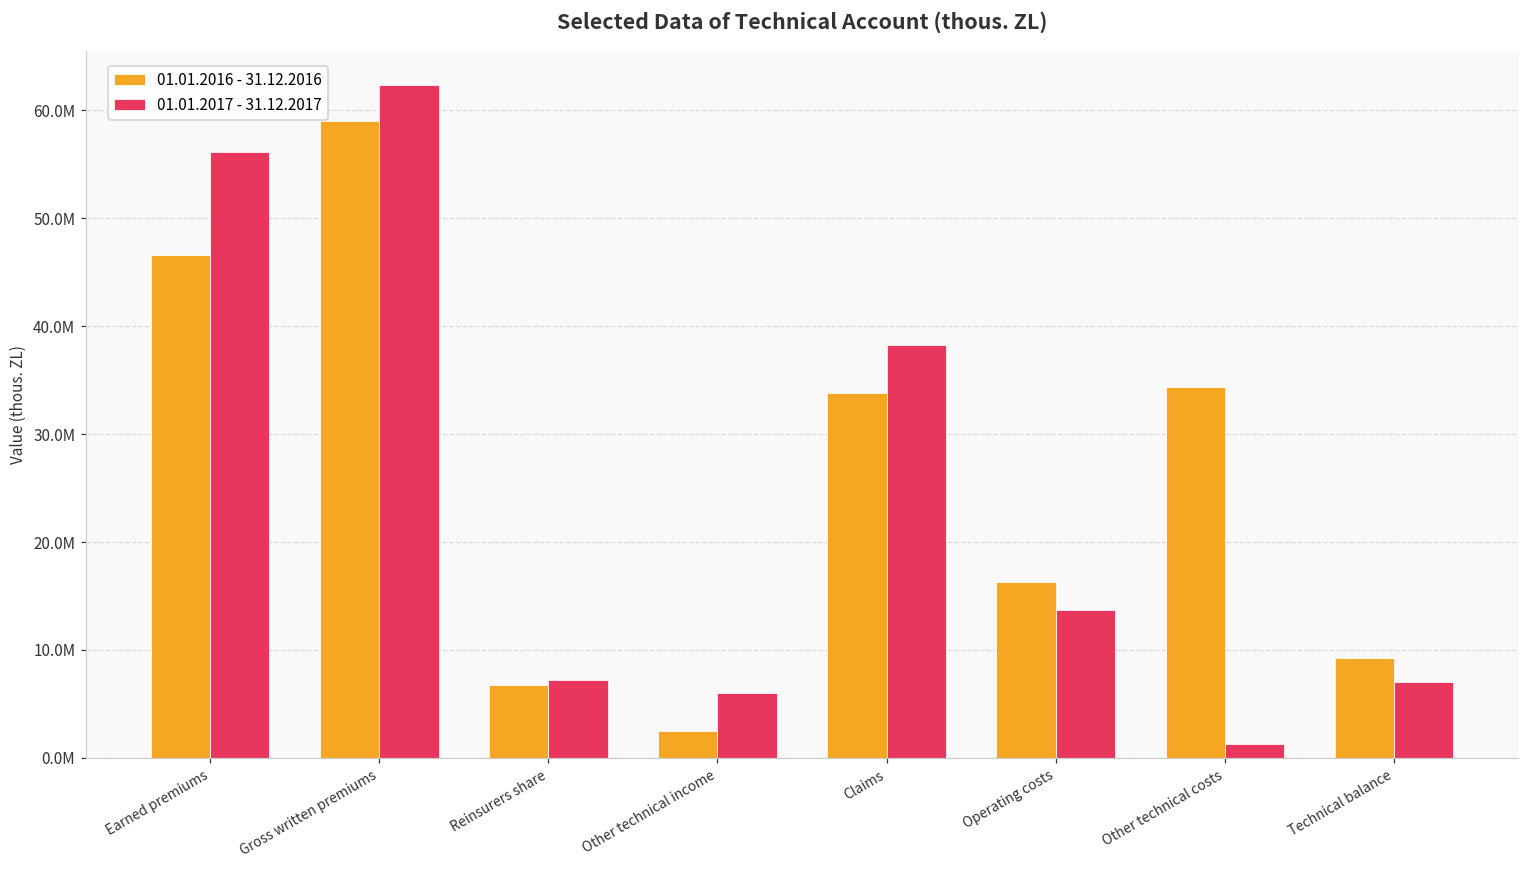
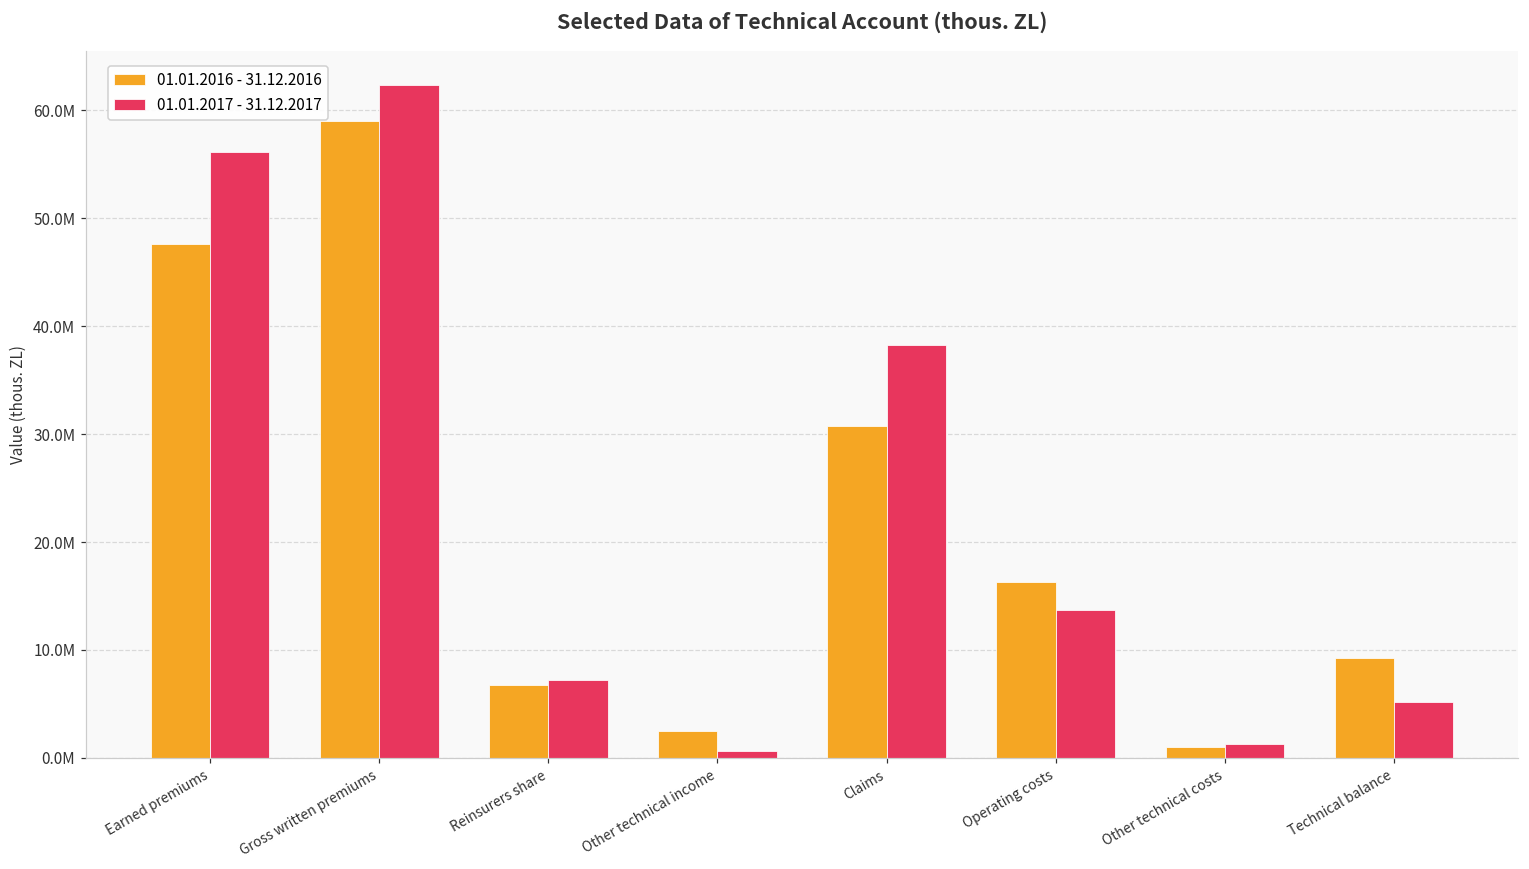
01.01.2016 - 31.12.2016, Earned premiums: 47000000 -> 48000000
01.01.2017 - 31.12.2017, Other technical income: 6000000 -> 1000000
01.01.2016 - 31.12.2016, Claims: 34000000 -> 31000000
01.01.2016 - 31.12.2016, Other technical costs: 34000000 -> 1000000
01.01.2017 - 31.12.2017, Technical balance: 7000000 -> 5000000
